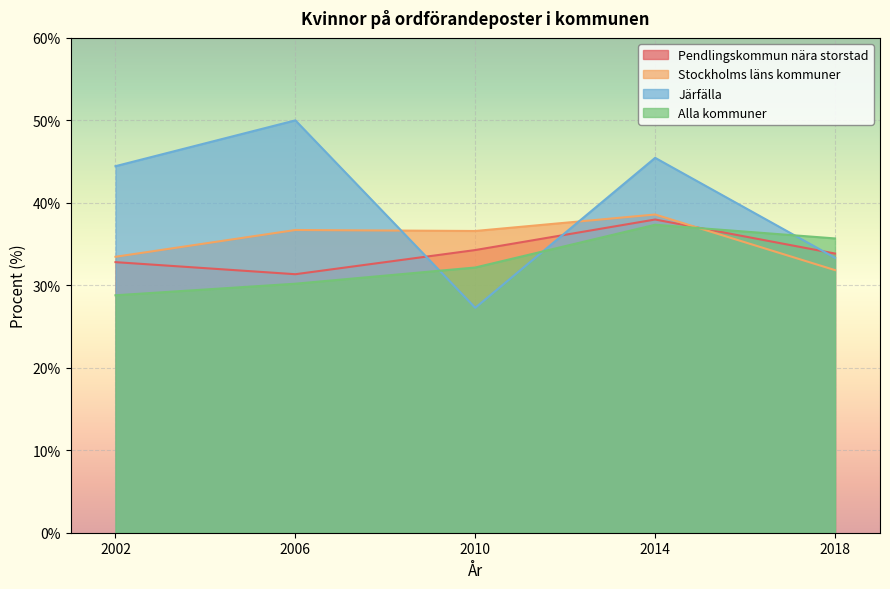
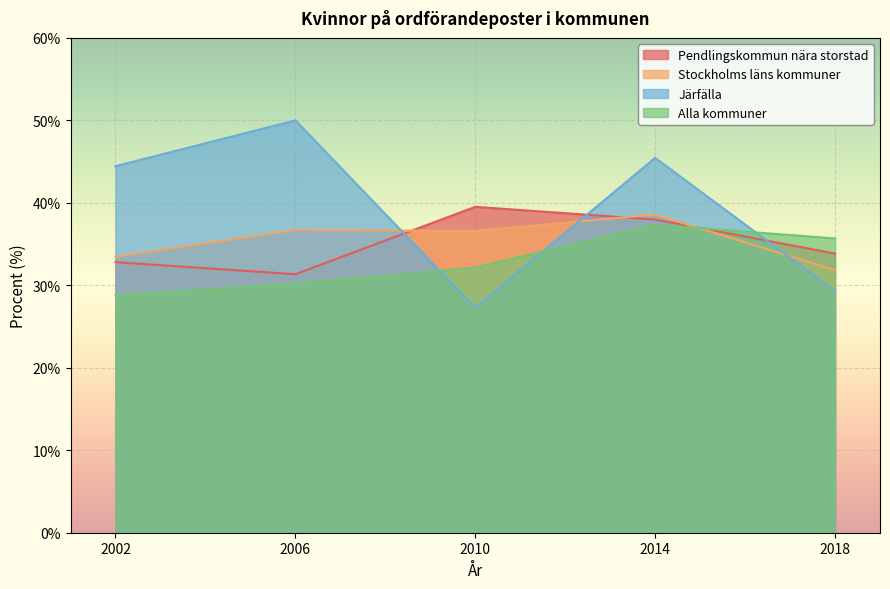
Pendlingskommun nära storstad, 2010: 34% -> 40%
Järfälla, 2018: 33% -> 29%
